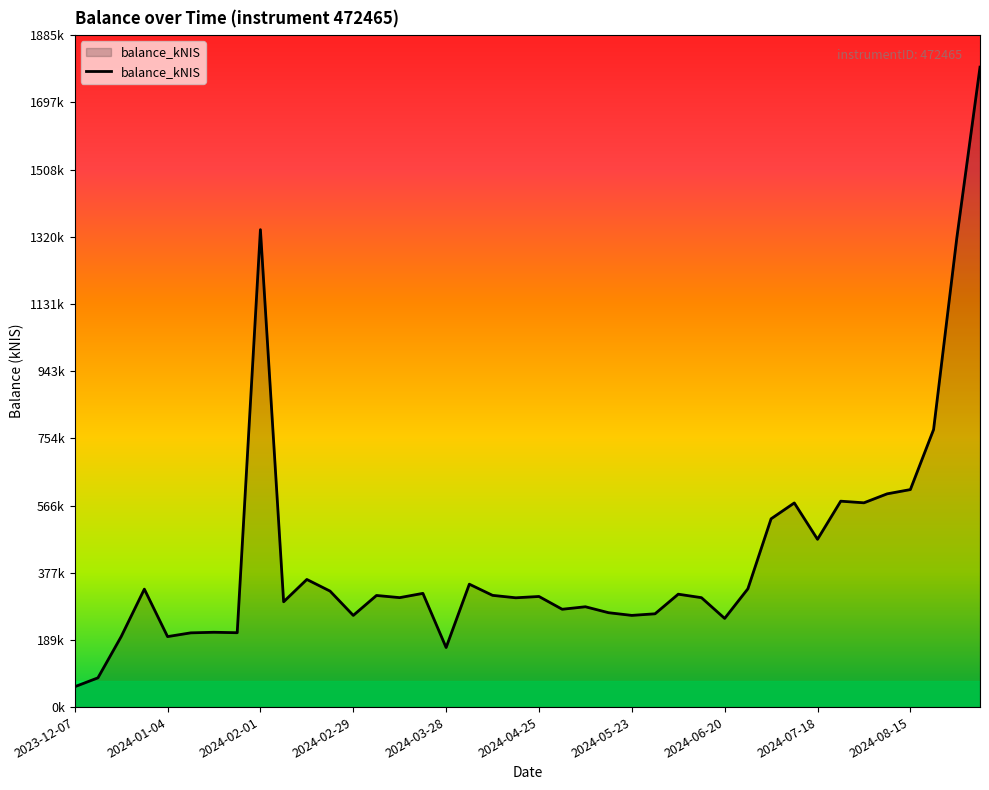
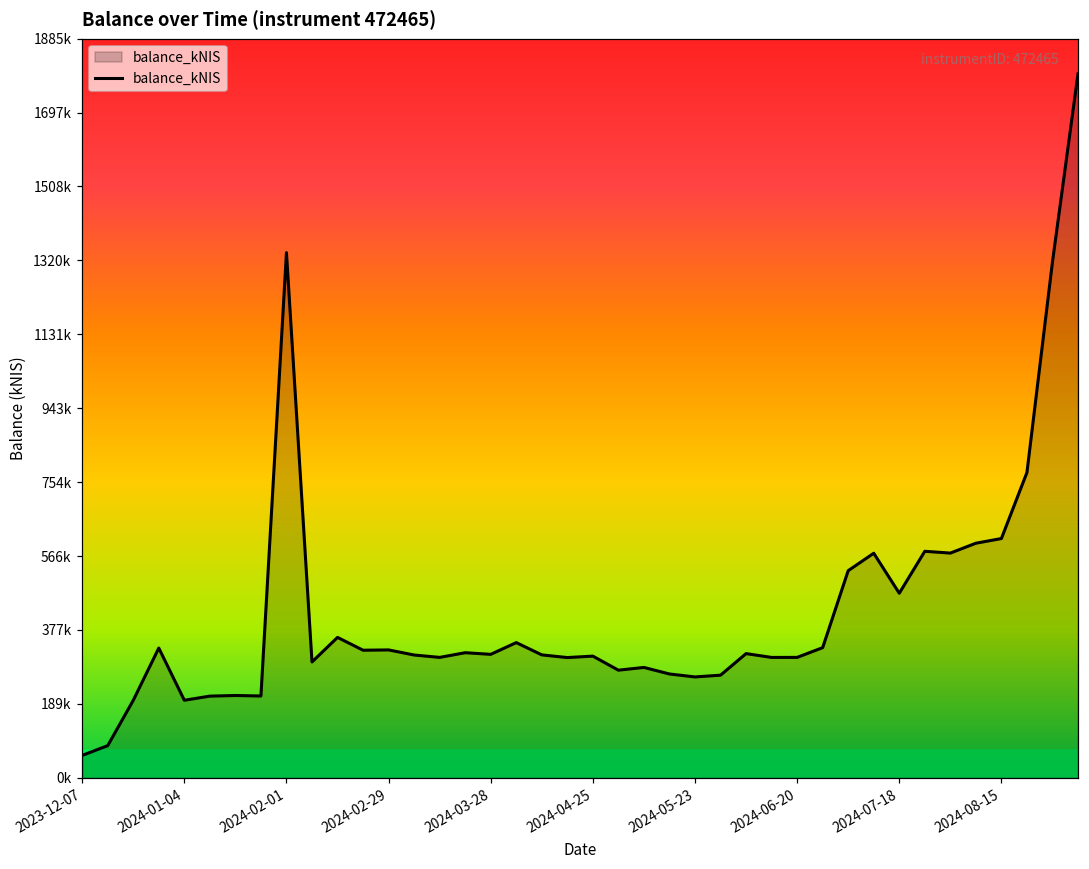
2024-02-29: 260000 -> 330000
2024-03-28: 170000 -> 310000
2024-06-20: 250000 -> 310000
